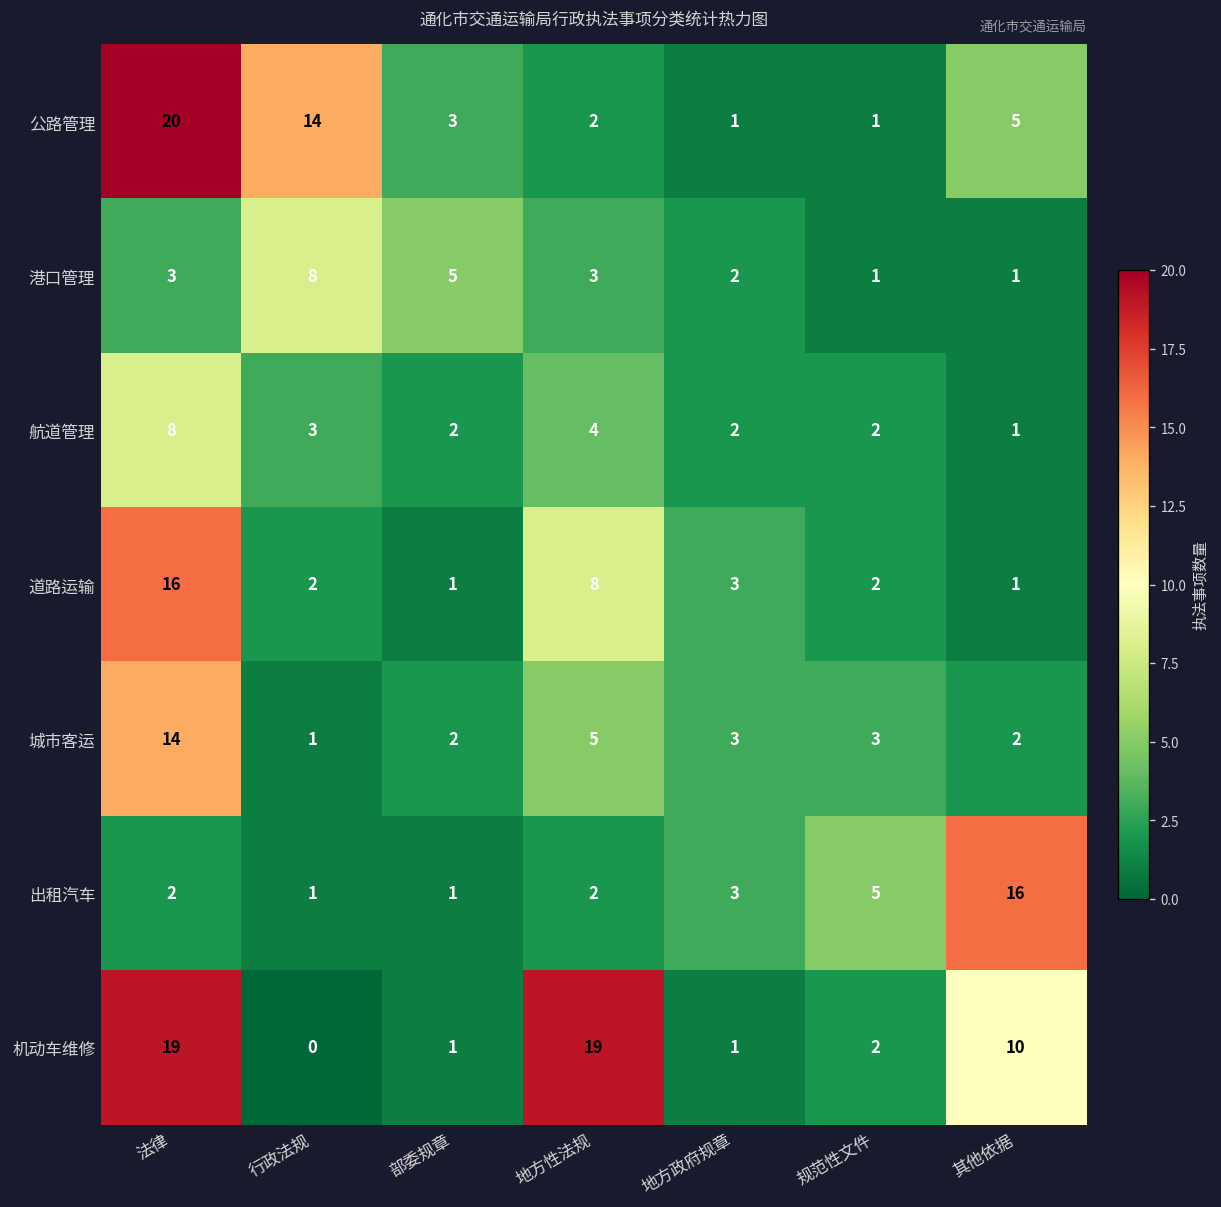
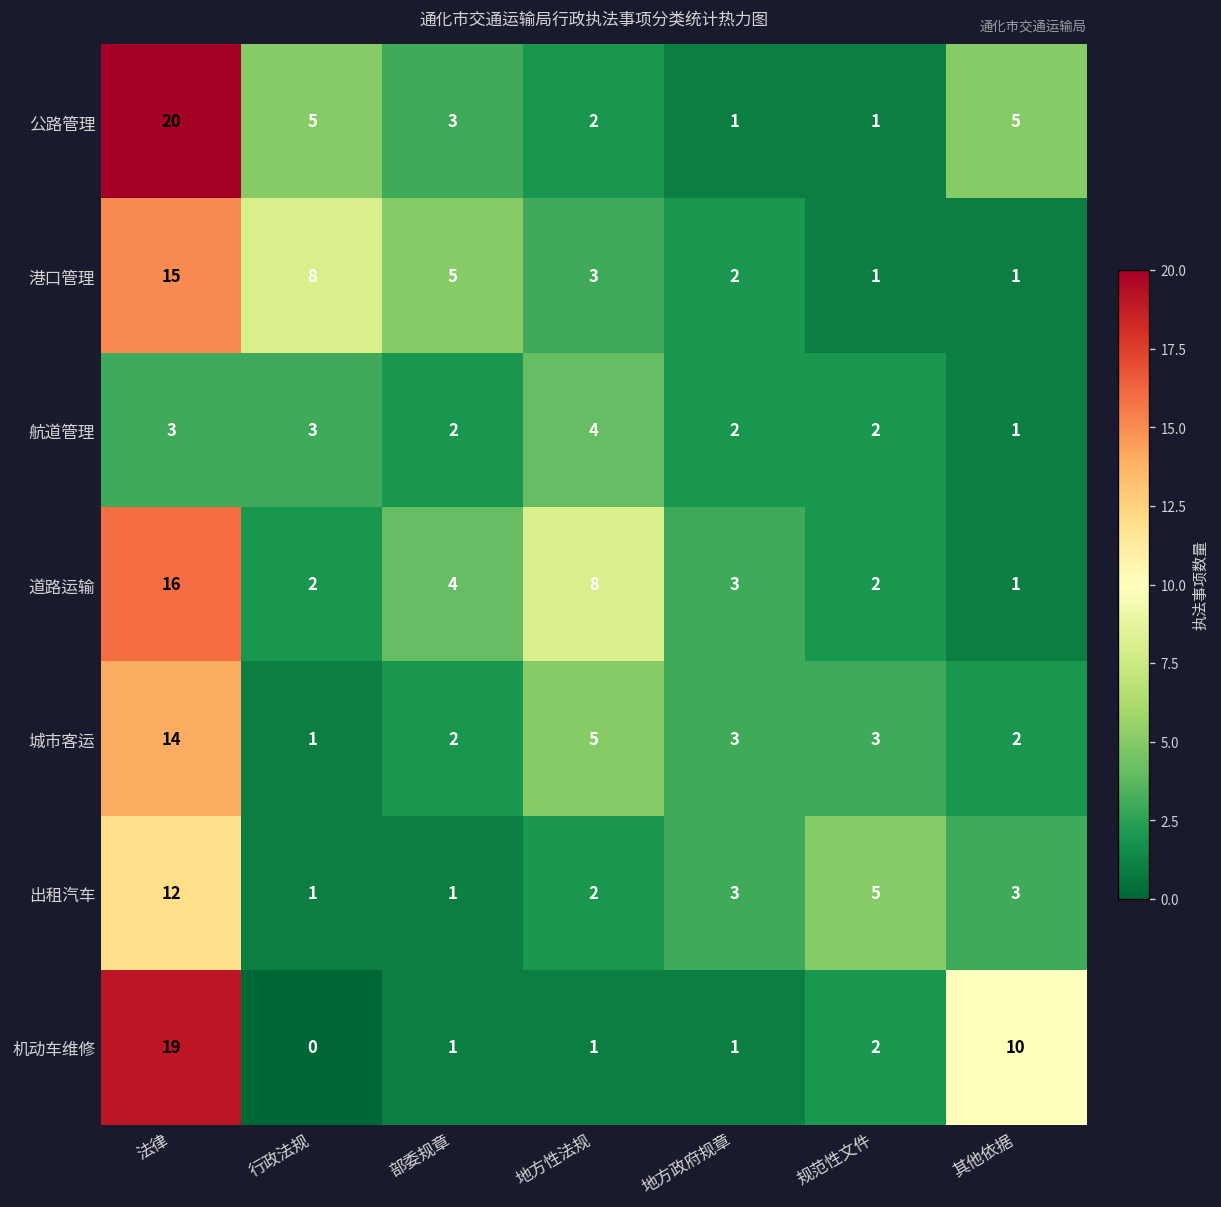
公路管理, 行政法规: 14 -> 5
港口管理, 法律: 3 -> 15
航道管理, 法律: 8 -> 3
道路运输, 部委规章: 1 -> 4
出租汽车, 法律: 2 -> 12
出租汽车, 其他依据: 16 -> 3
机动车维修, 地方性法规: 19 -> 1
